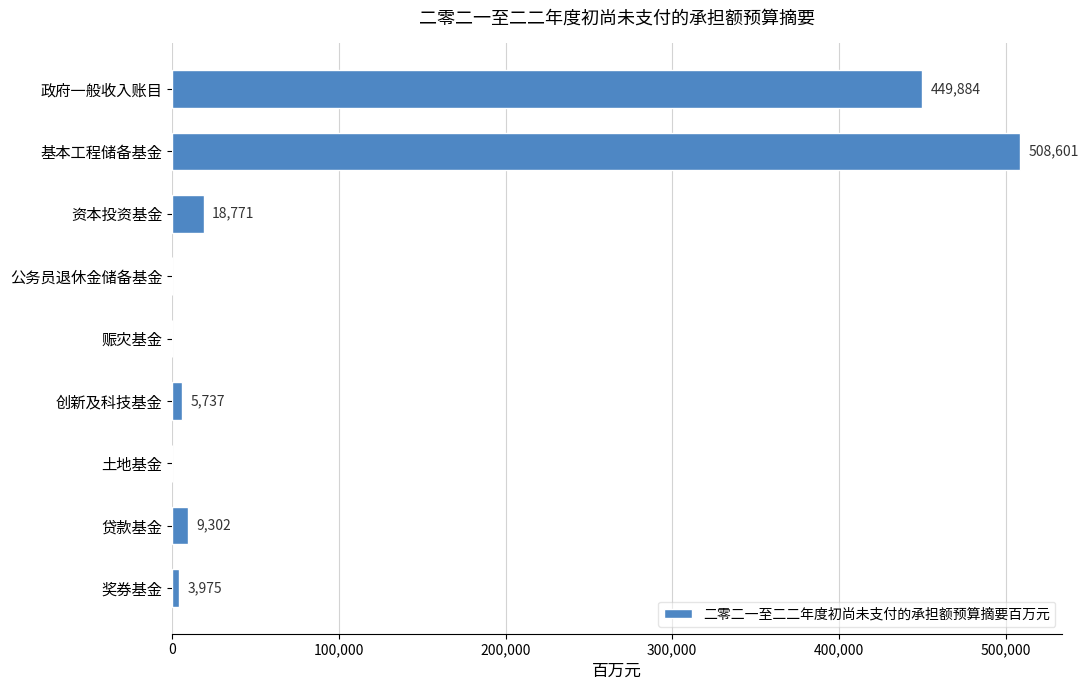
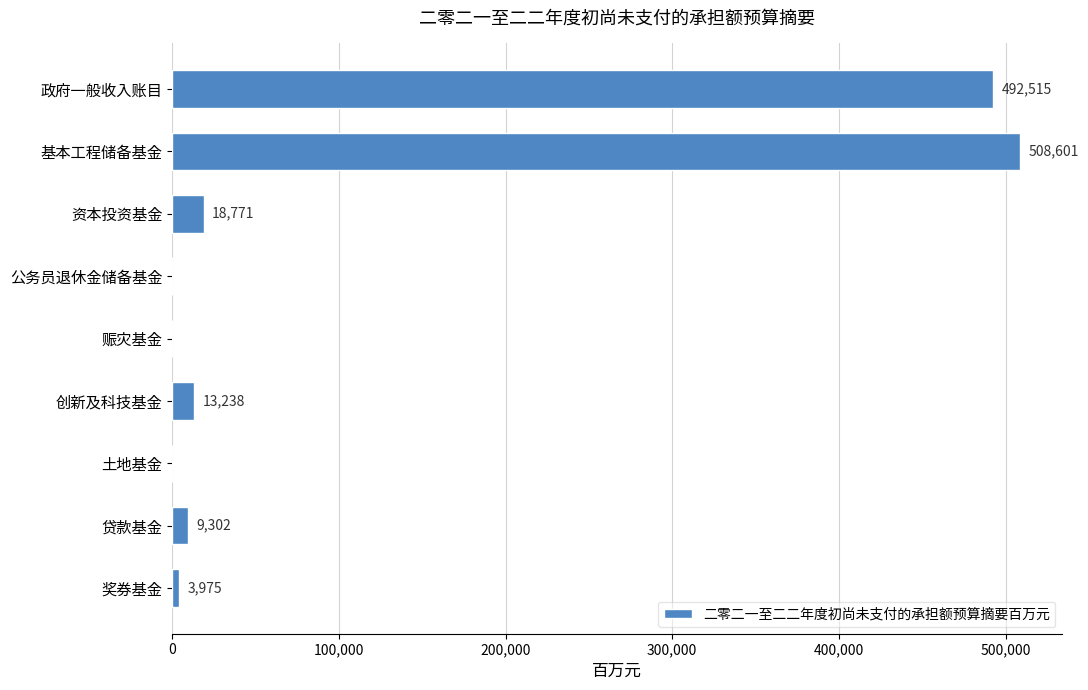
政府一般收入账目: 449,884 -> 492,515
创新及科技基金: 5,737 -> 13,238
